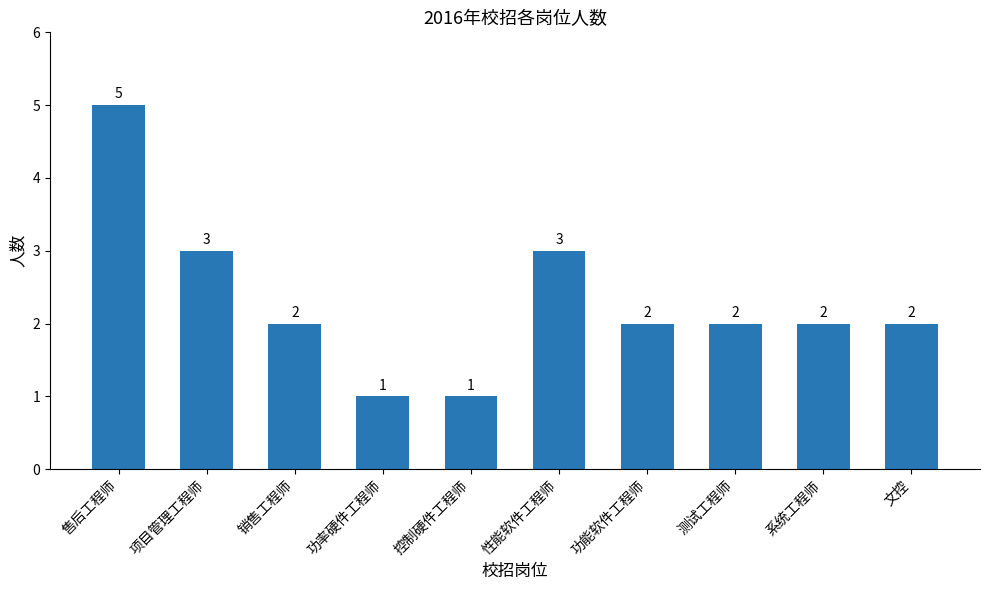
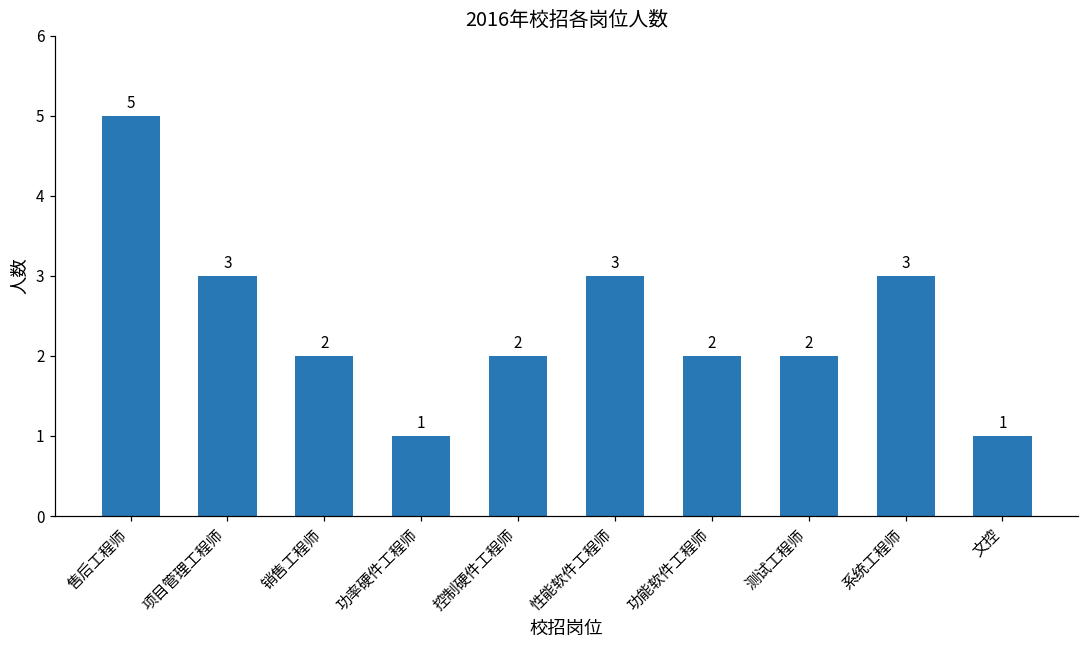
控制硬件工程师: 1 -> 2
系统工程师: 2 -> 3
文控: 2 -> 1
